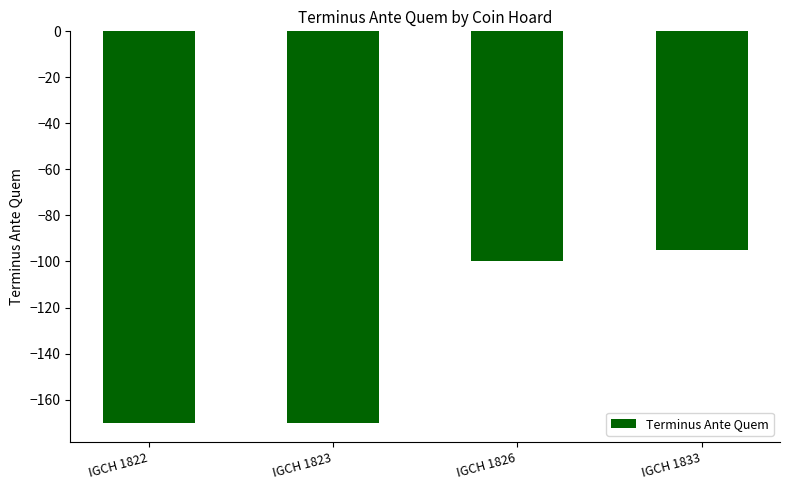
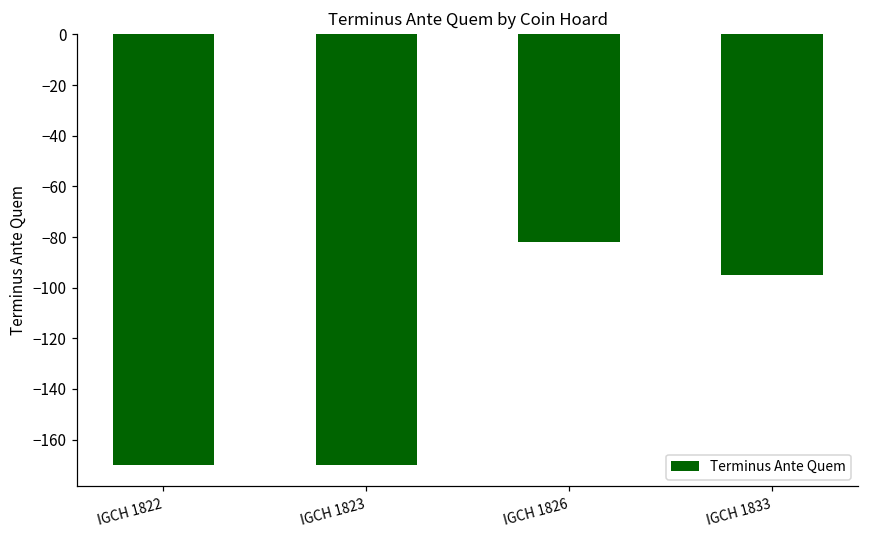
IGCH 1826: -100 -> -82
